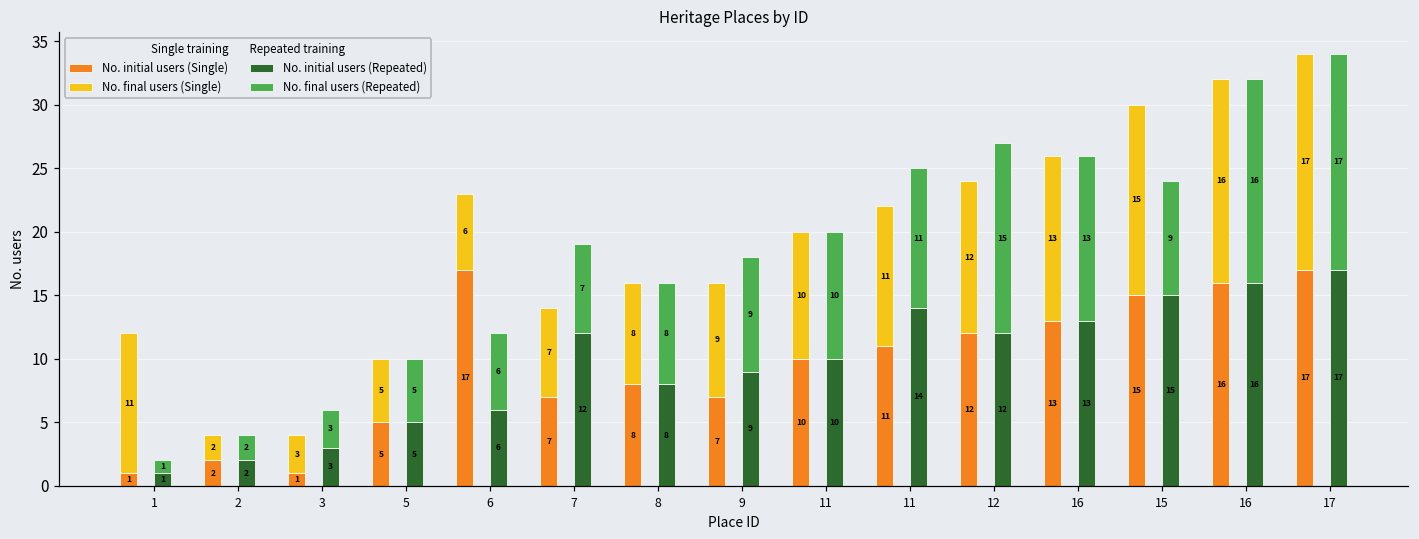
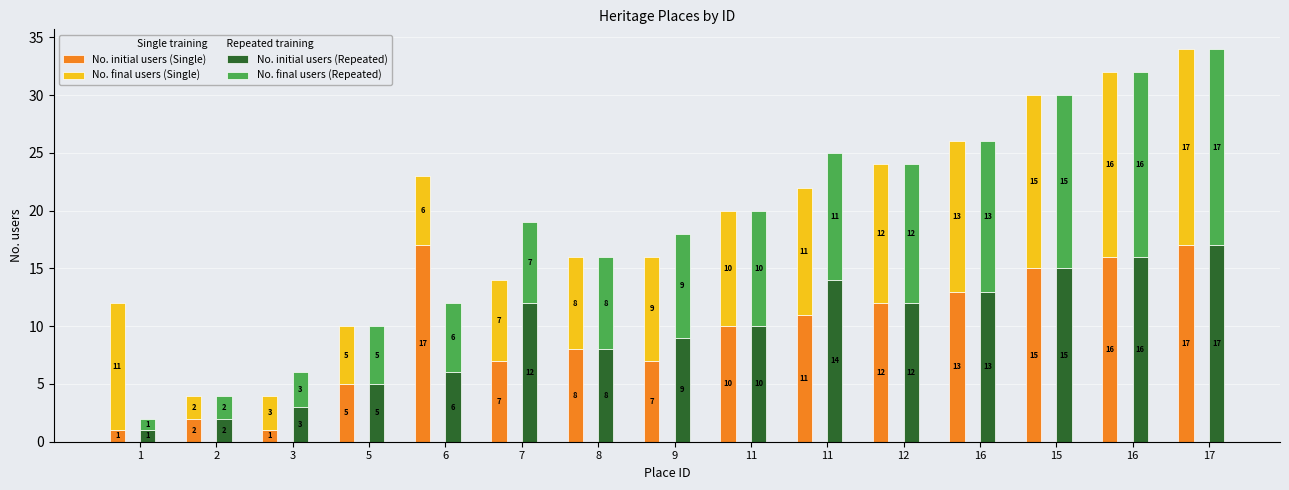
No. final users (Repeated), 12: 15 -> 12
No. final users (Repeated), 15: 9 -> 15
